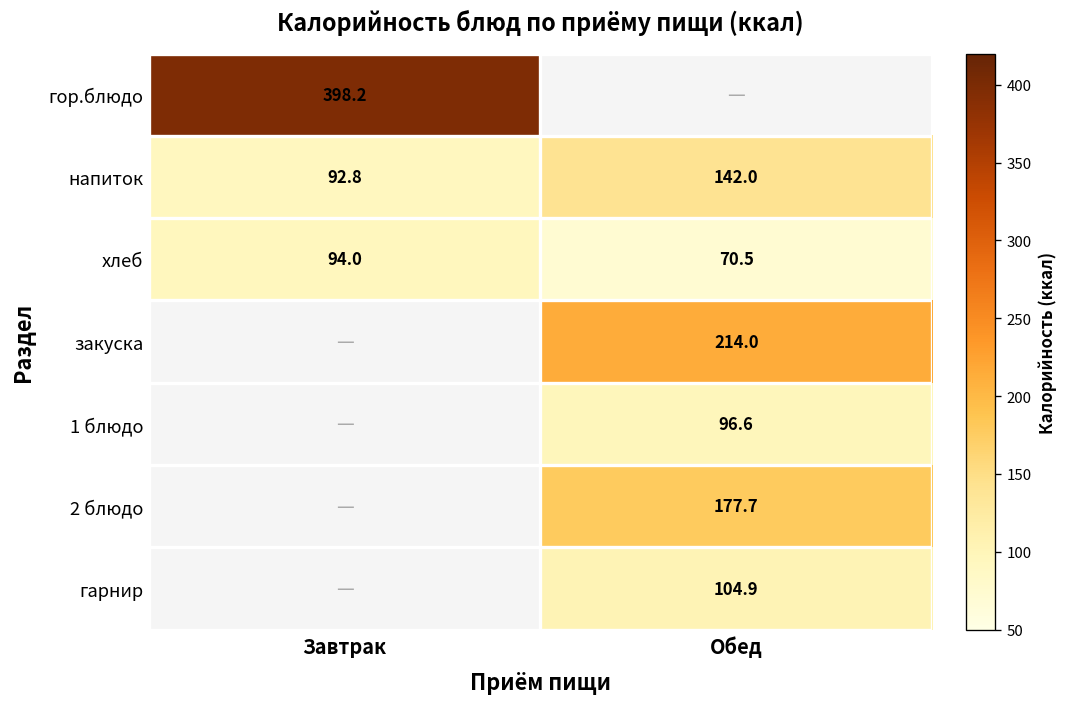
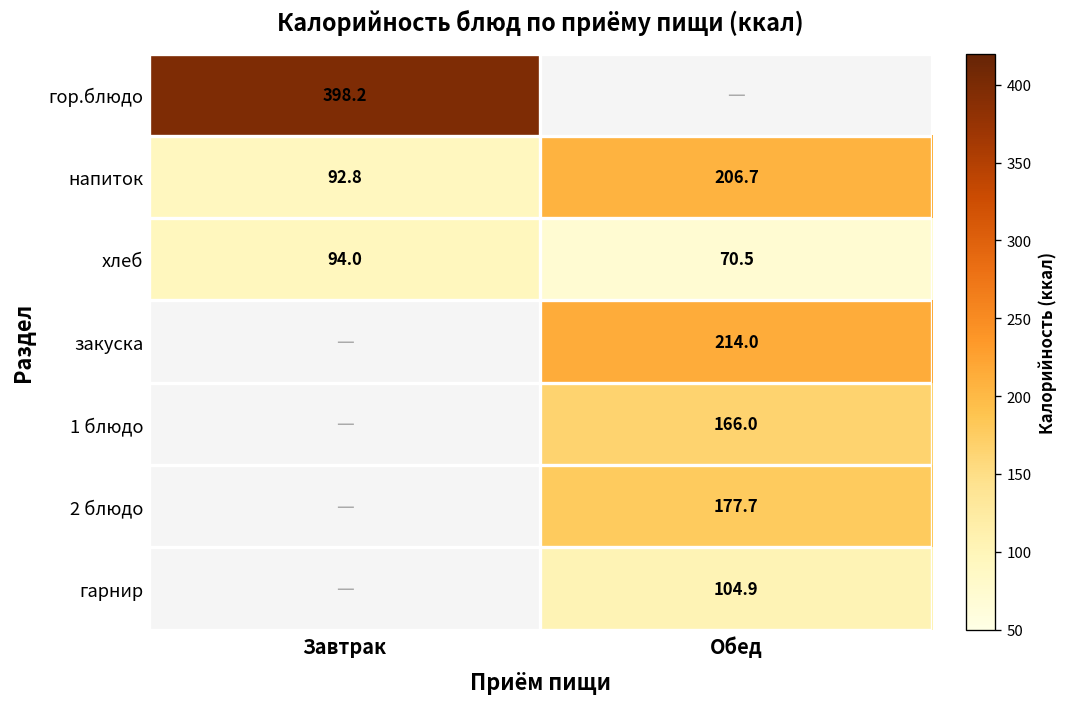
напиток, Обед: 142.0 -> 206.7
1 блюдо, Обед: 96.6 -> 166.0
